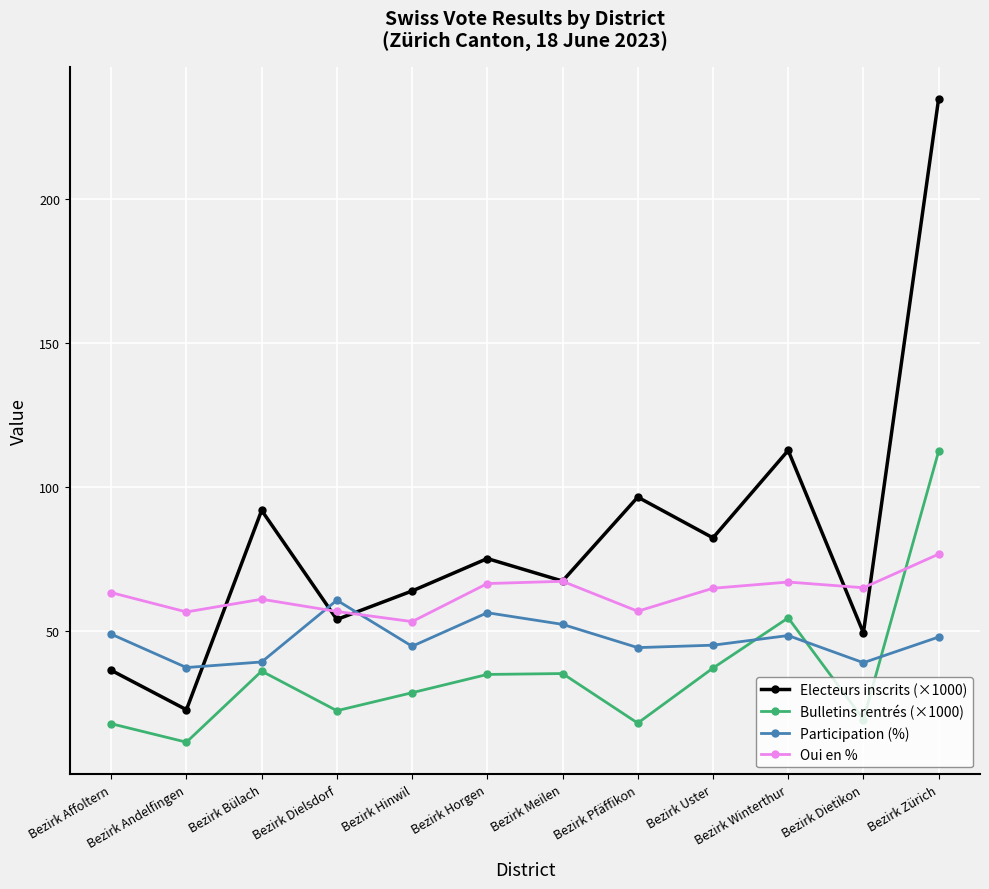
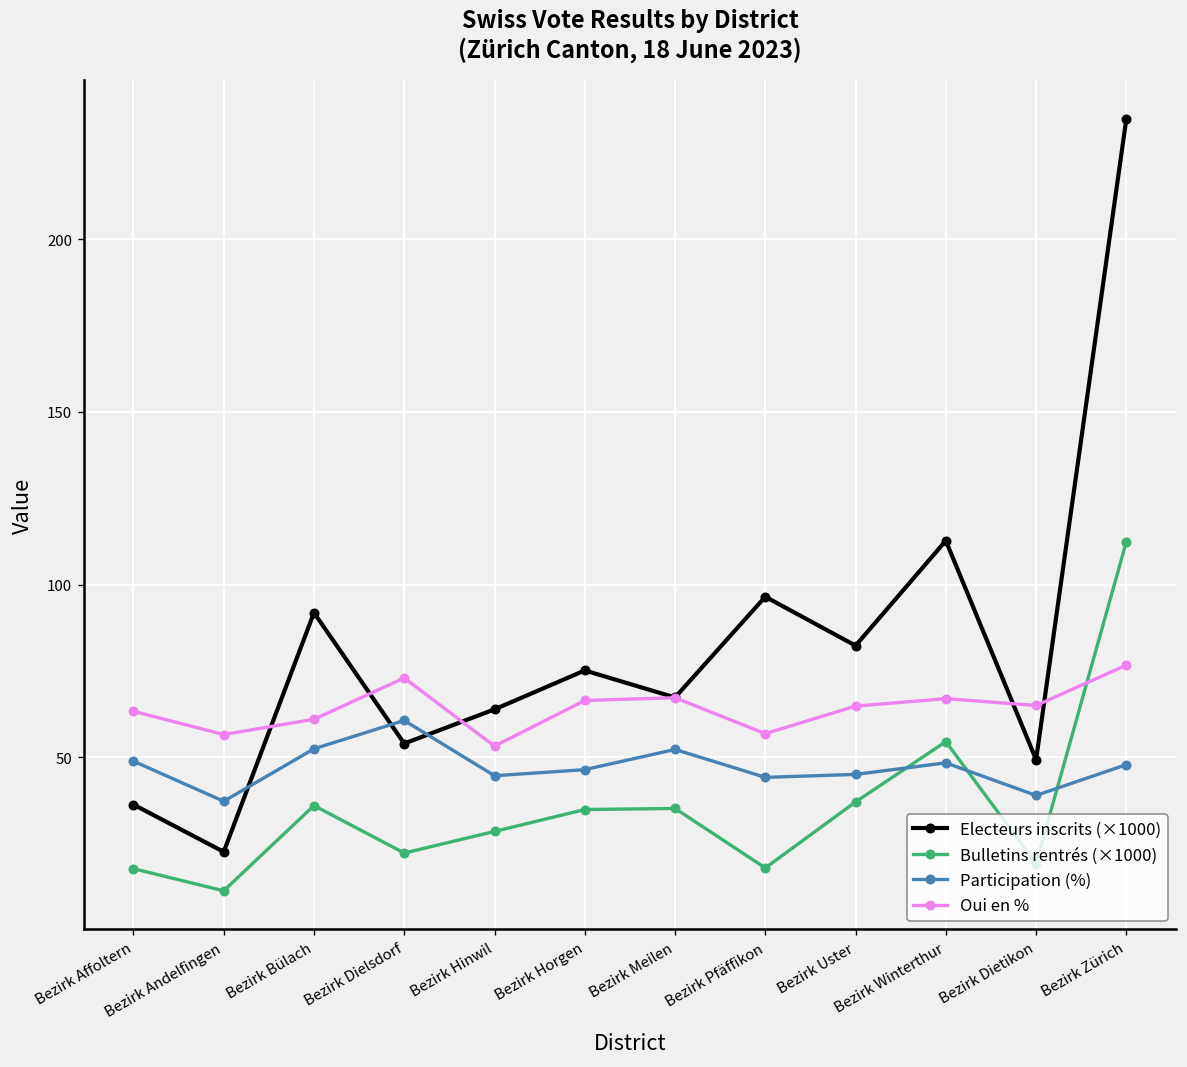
Participation (%), Bezirk Bülach: 39 -> 52
Oui en %, Bezirk Dielsdorf: 57 -> 73
Participation (%), Bezirk Horgen: 56 -> 46
